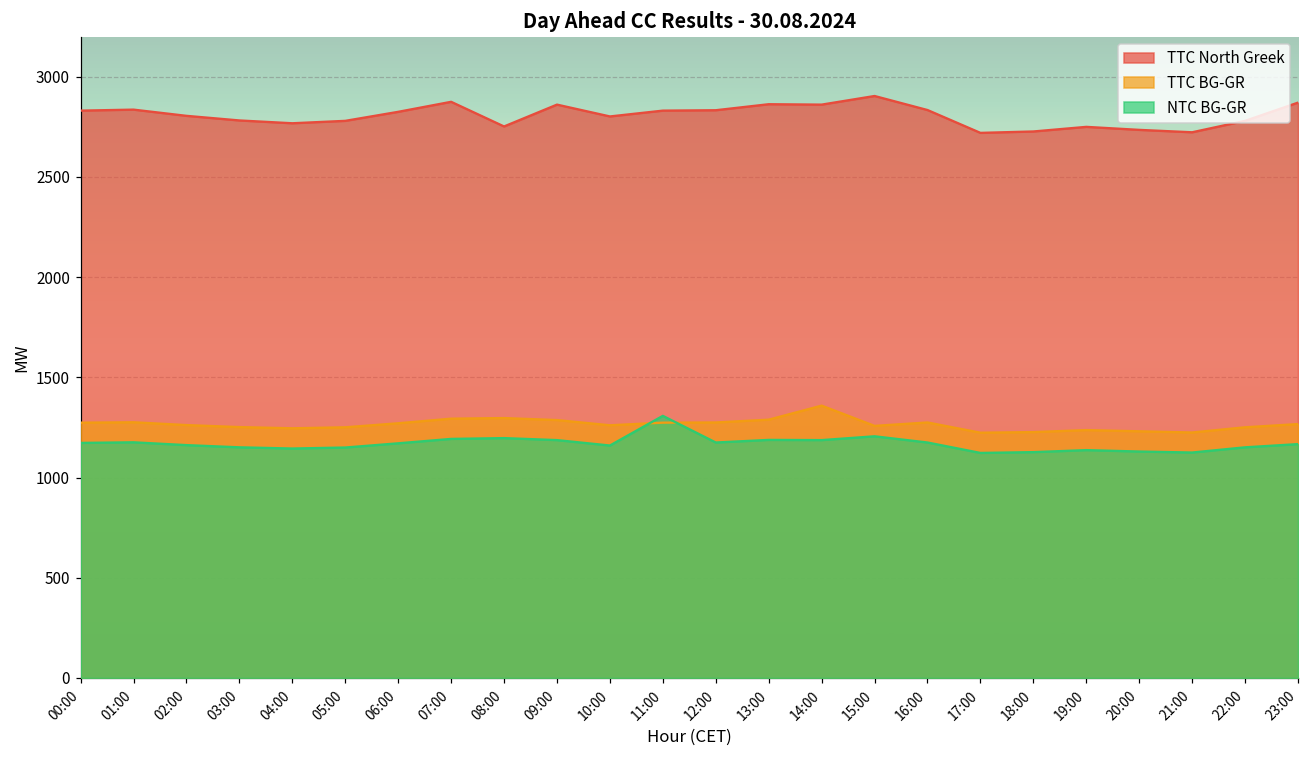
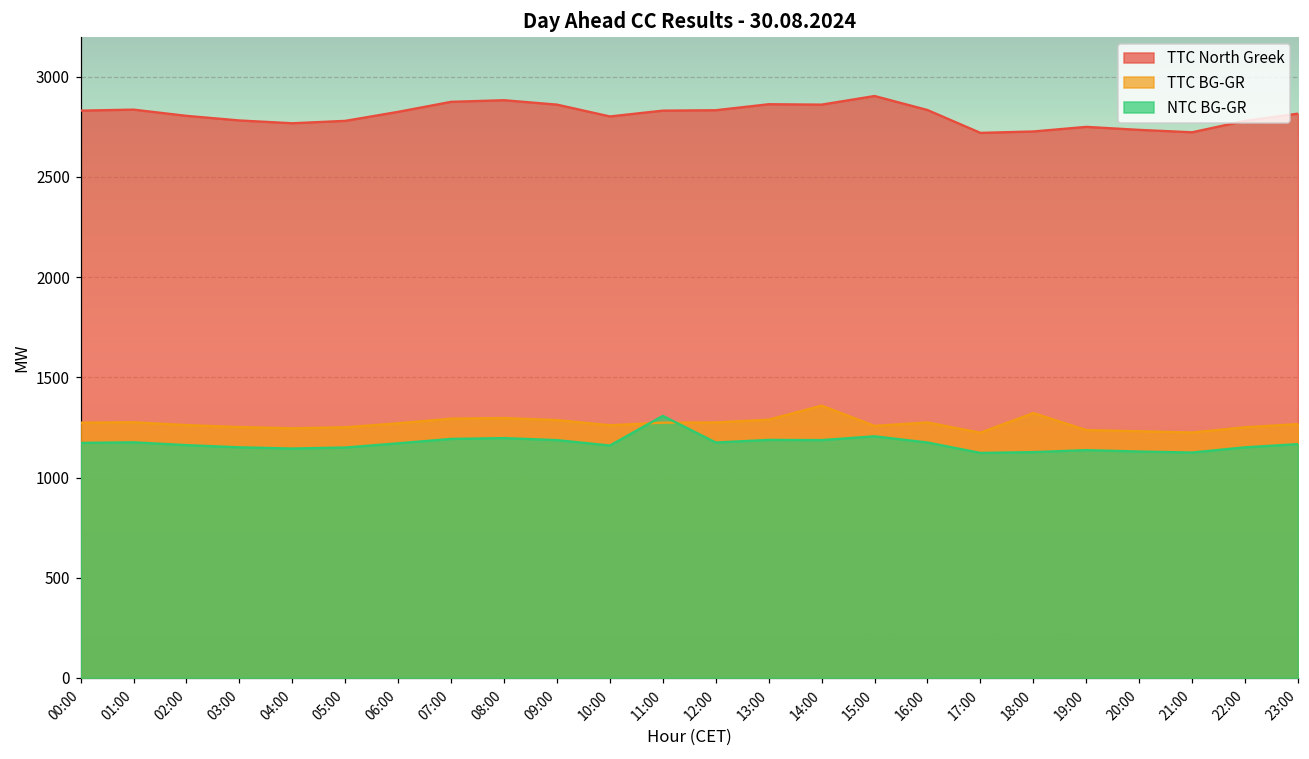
TTC North Greek, 08:00: 2750 -> 2880
TTC BG-GR, 18:00: 1230 -> 1320
TTC North Greek, 23:00: 2870 -> 2820
